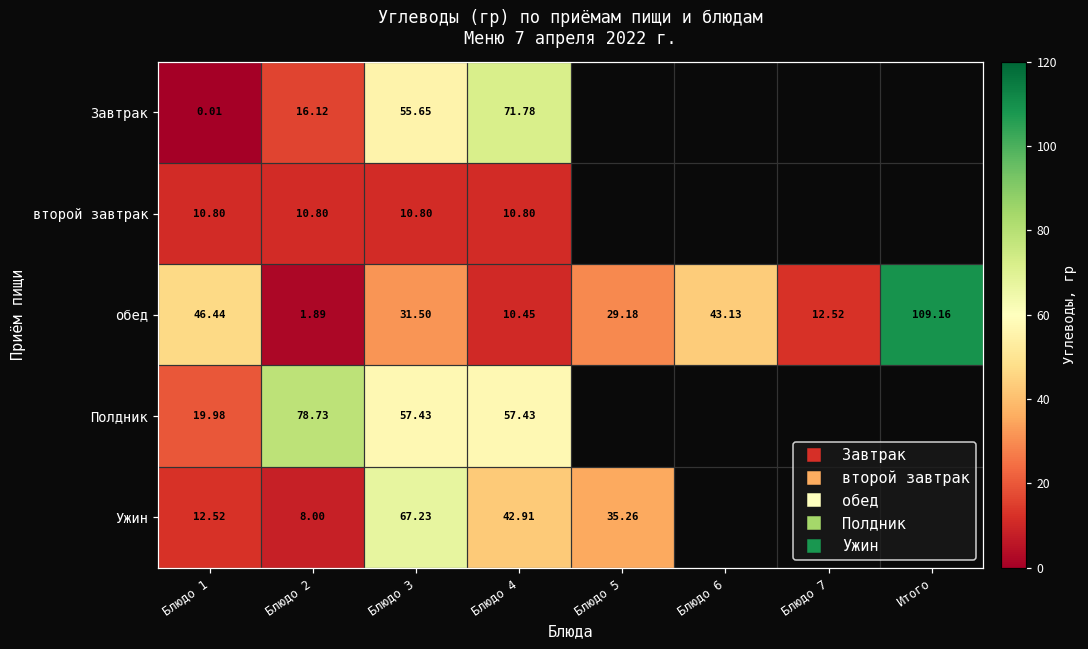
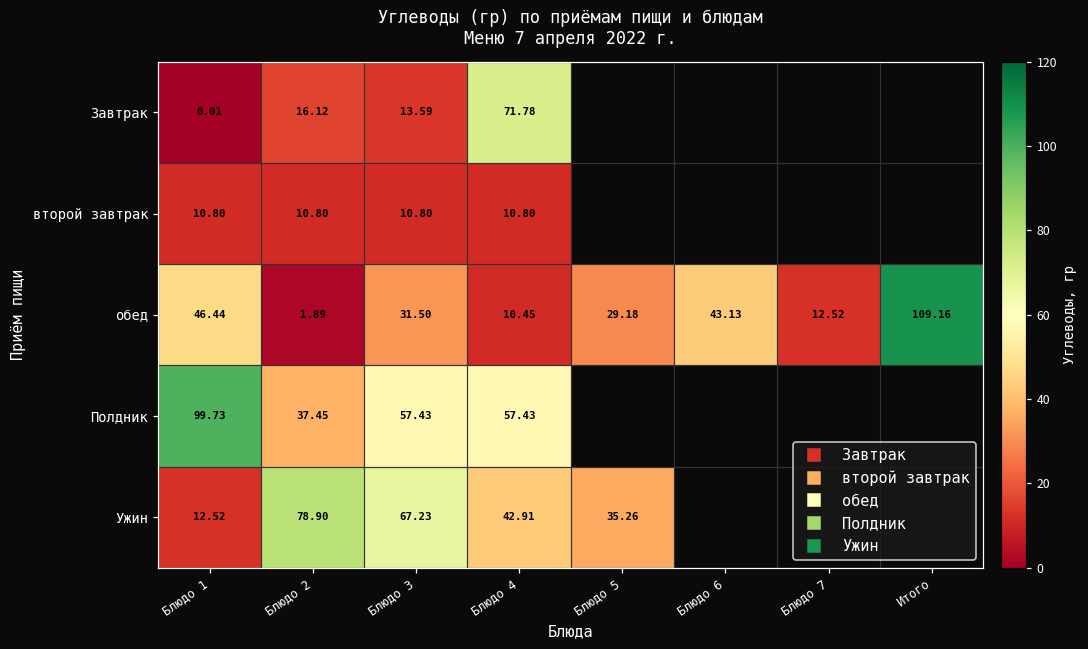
Завтрак, Блюдо 3: 55.65 -> 13.59
Полдник, Блюдо 1: 19.98 -> 99.73
Полдник, Блюдо 2: 78.73 -> 37.45
Ужин, Блюдо 2: 8.00 -> 78.90
